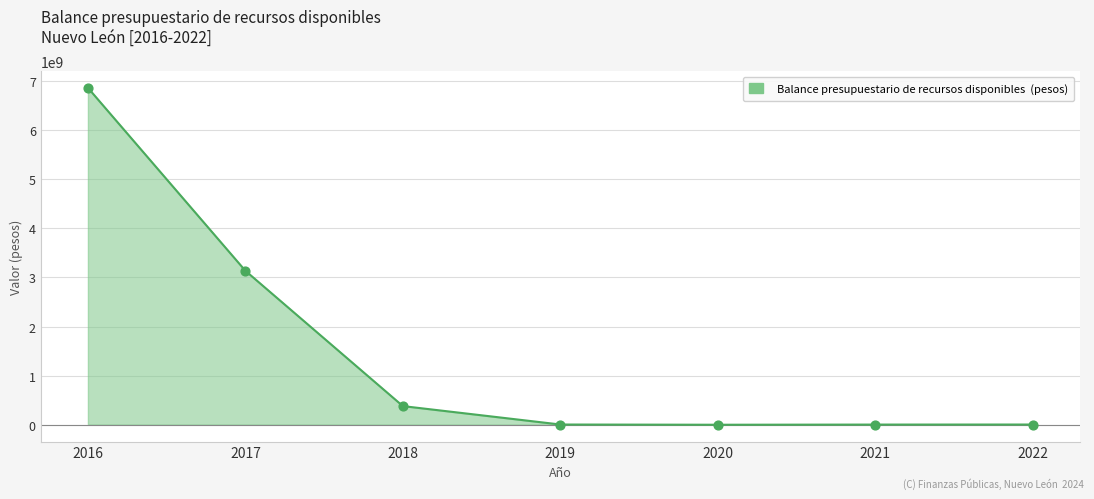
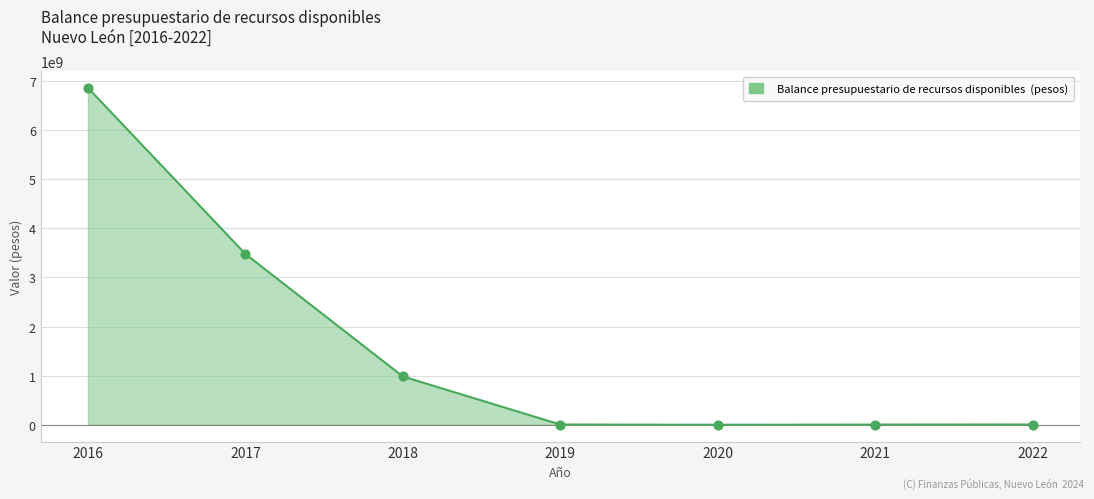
2017: 3100000000 -> 3500000000
2018: 400000000 -> 1000000000
